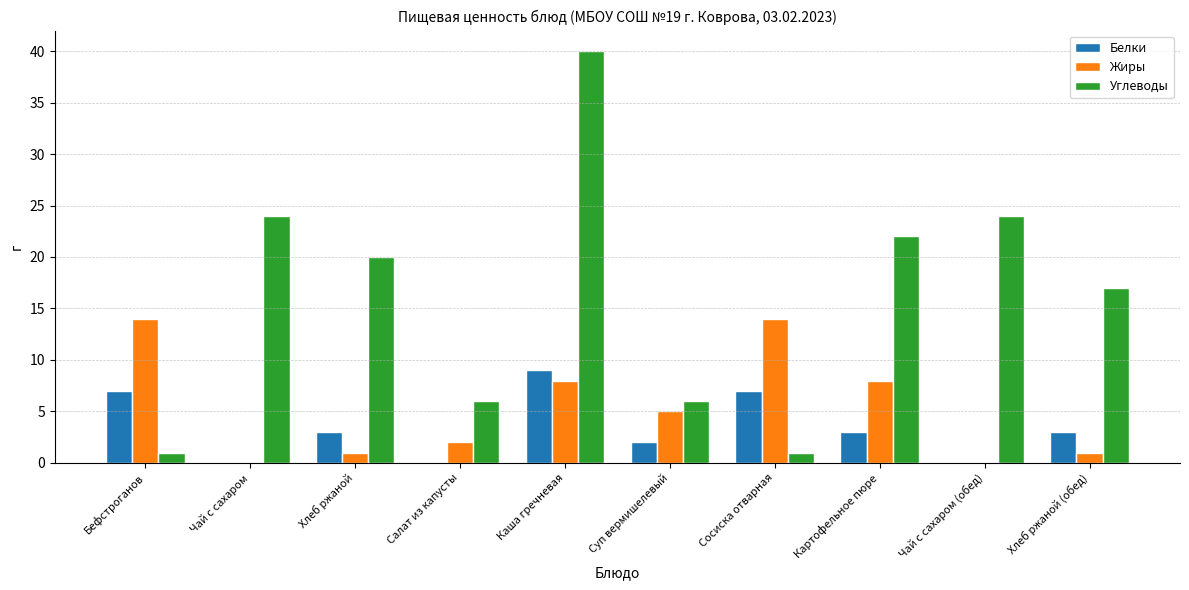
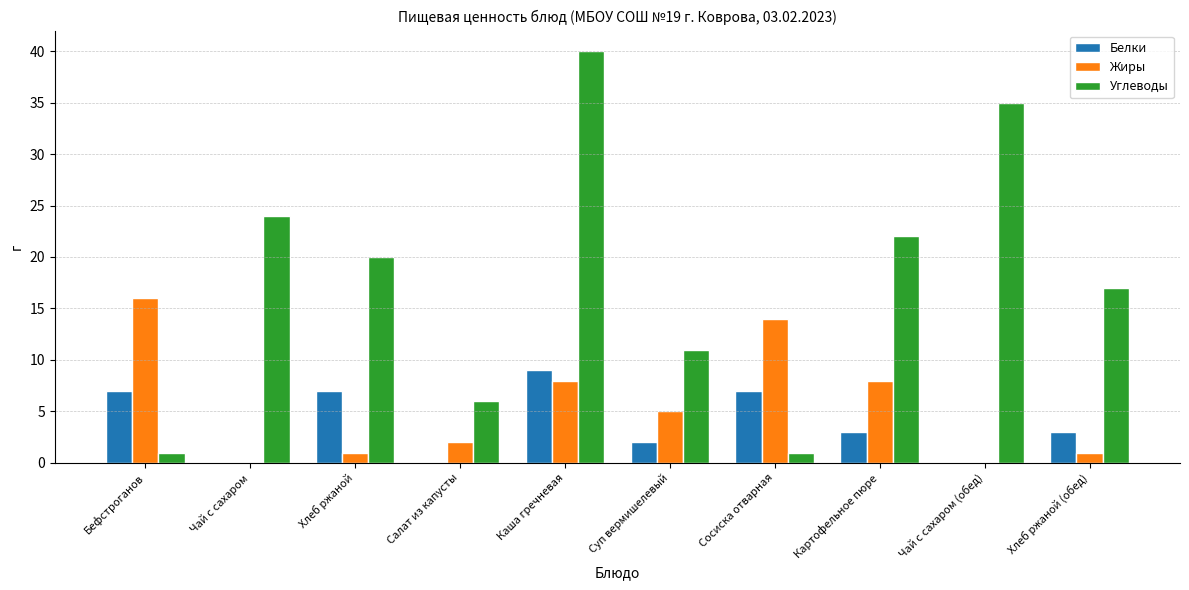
Жиры, Бефстроганов: 14 -> 16
Белки, Хлеб ржаной: 3 -> 7
Углеводы, Суп вермишелевый: 6 -> 11
Углеводы, Чай с сахаром (обед): 24 -> 35
